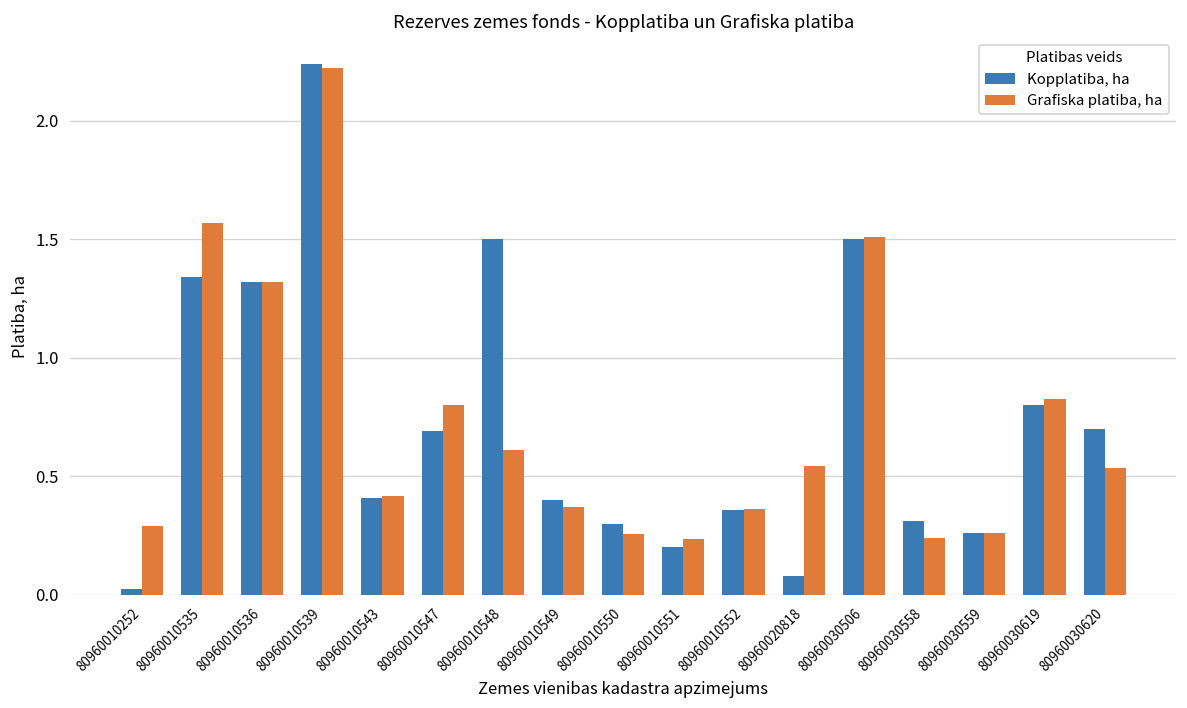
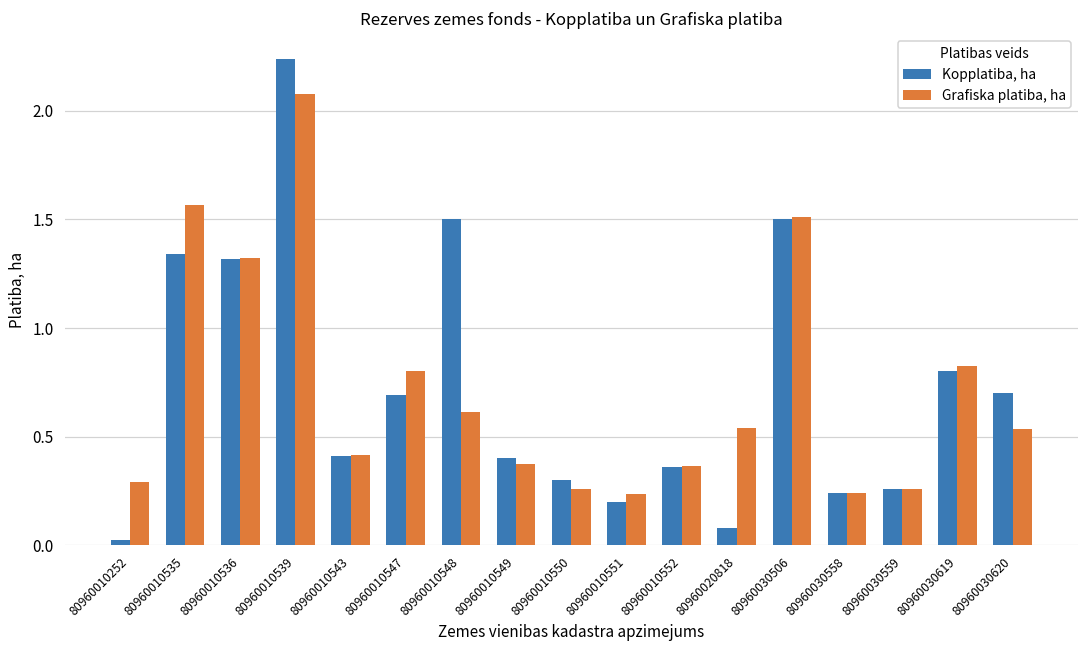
Grafiska platiba, ha, 80960010539: 2.23 -> 2.08
Kopplatiba, ha, 80960030558: 0.31 -> 0.24
